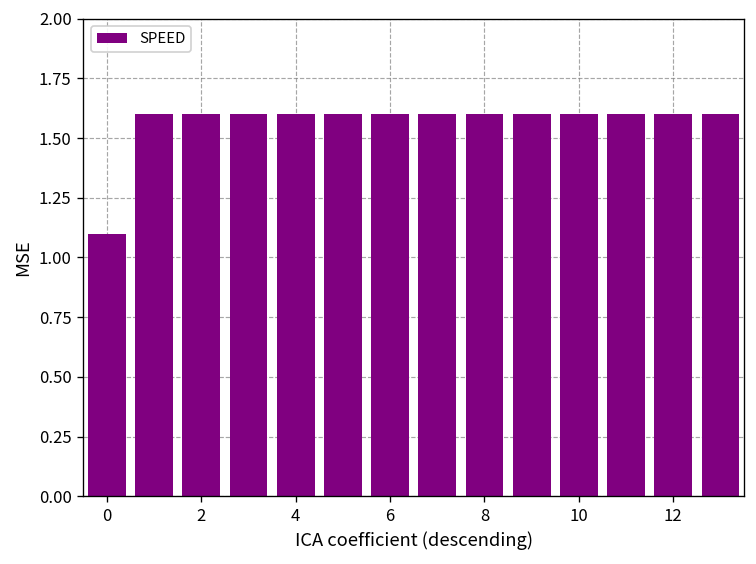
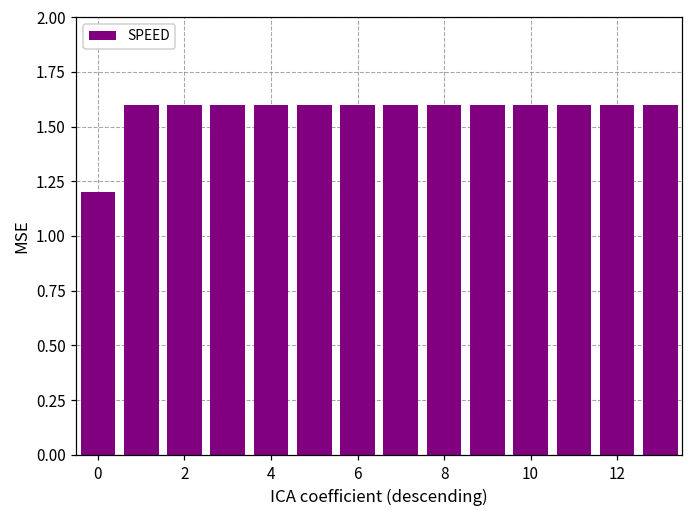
0: 1.1 -> 1.2
